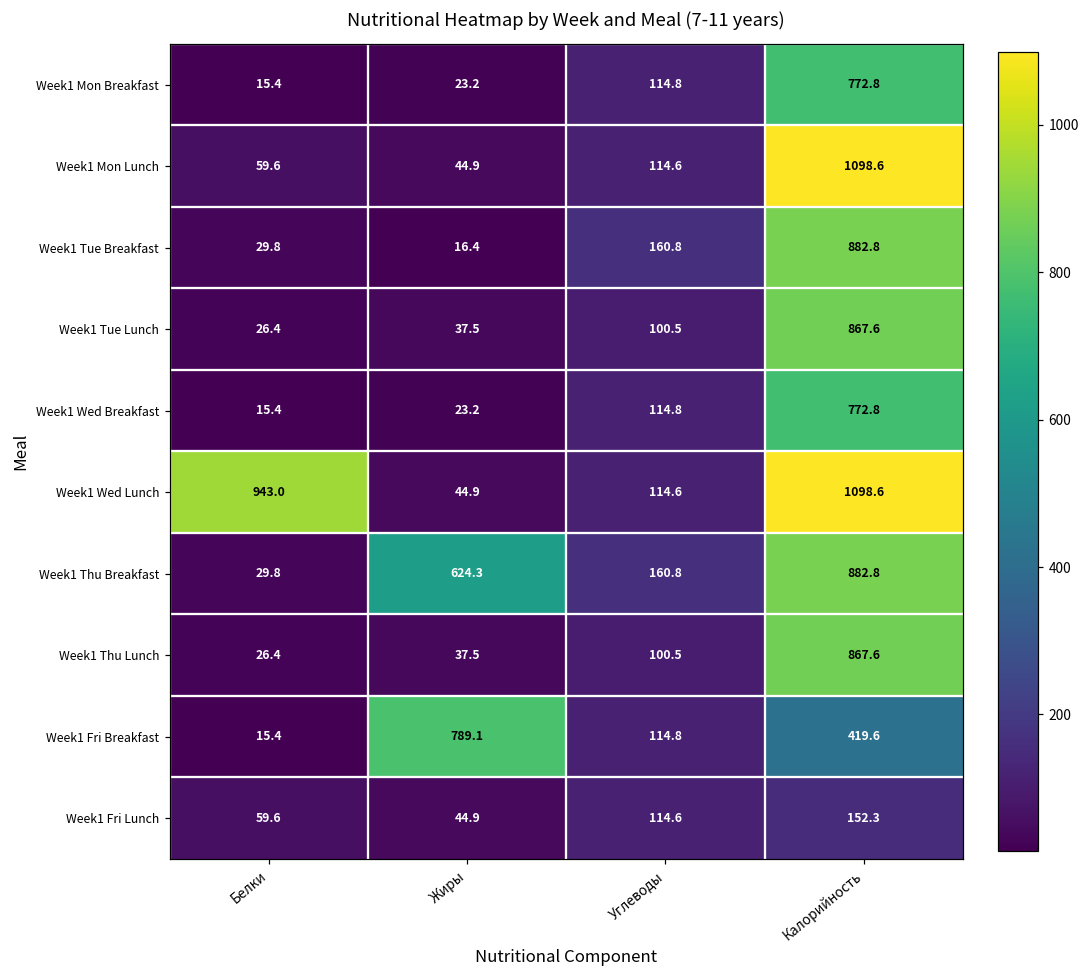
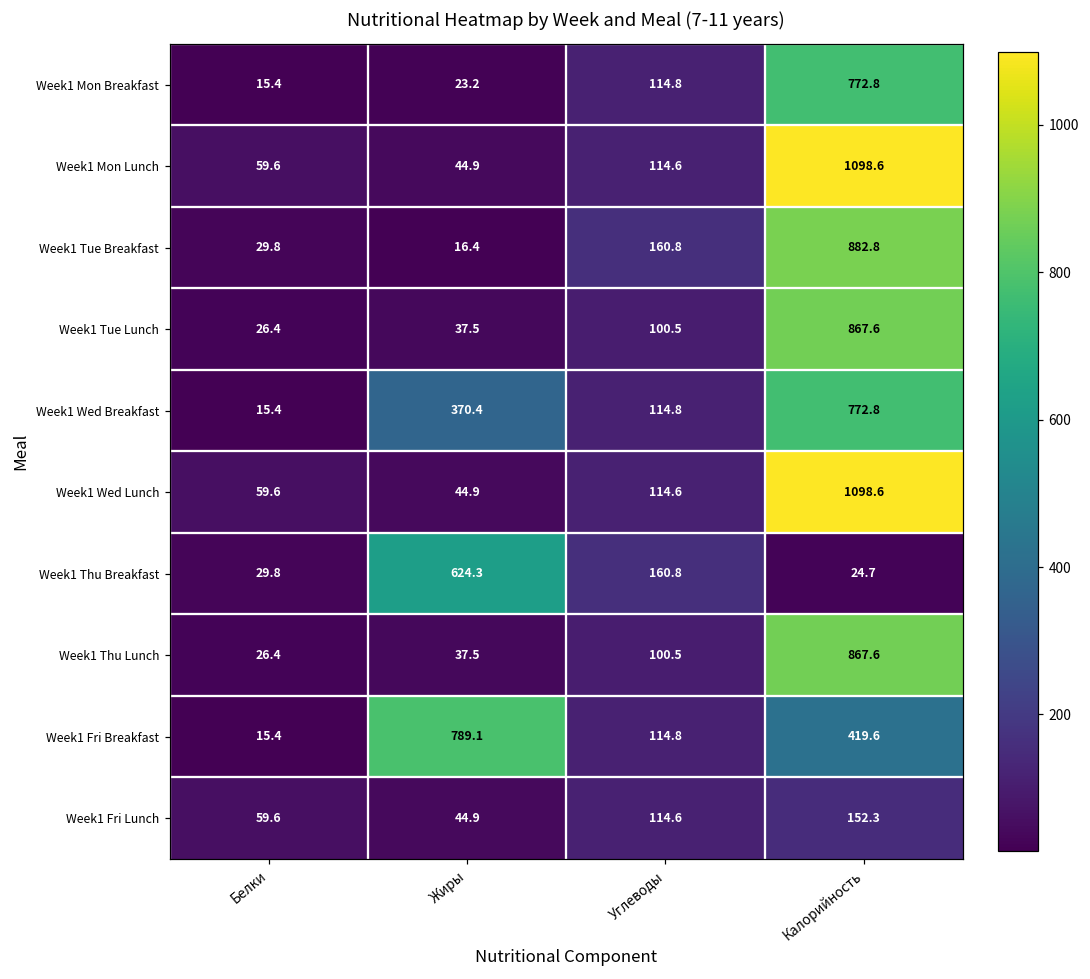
Week1 Wed Breakfast, Жиры: 23.2 -> 370.4
Week1 Wed Lunch, Белки: 943.0 -> 59.6
Week1 Thu Breakfast, Калорийность: 882.8 -> 24.7
